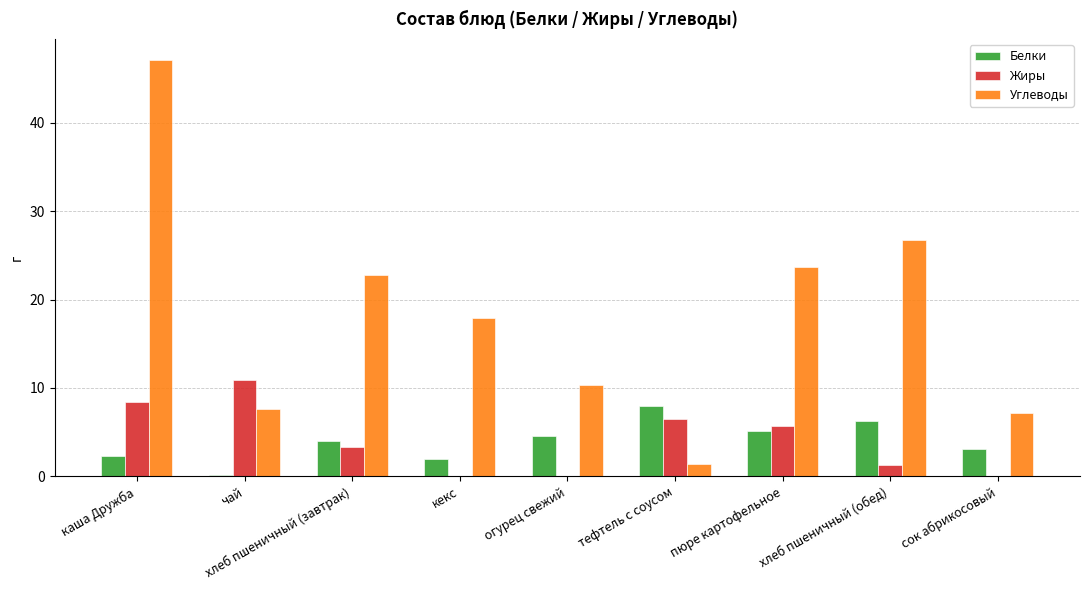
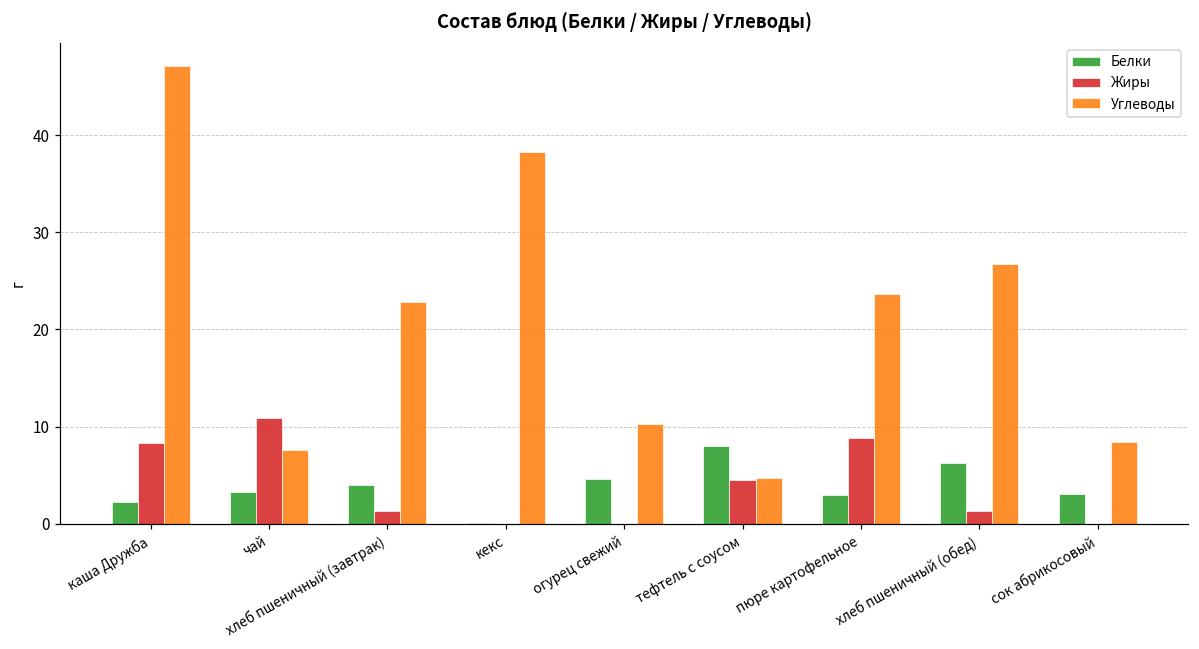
Белки, чай: 0 -> 3
Жиры, хлеб пшеничный (завтрак): 3 -> 1
Белки, кекс: 2 -> 0
Углеводы, кекс: 18 -> 38
Жиры, тефтель с соусом: 6 -> 4
Углеводы, тефтель с соусом: 1 -> 5
Белки, пюре картофельное: 5 -> 3
Жиры, пюре картофельное: 6 -> 9
Углеводы, сок абрикосовый: 7 -> 8
